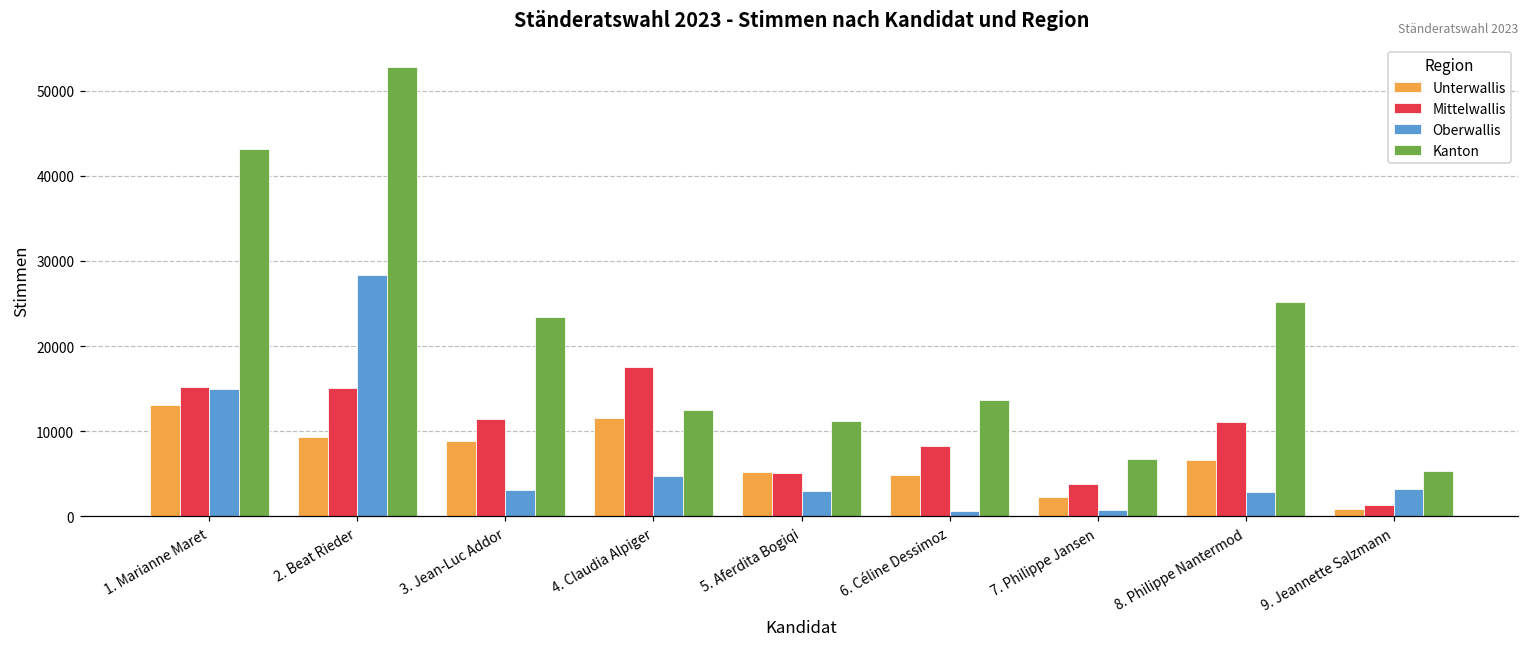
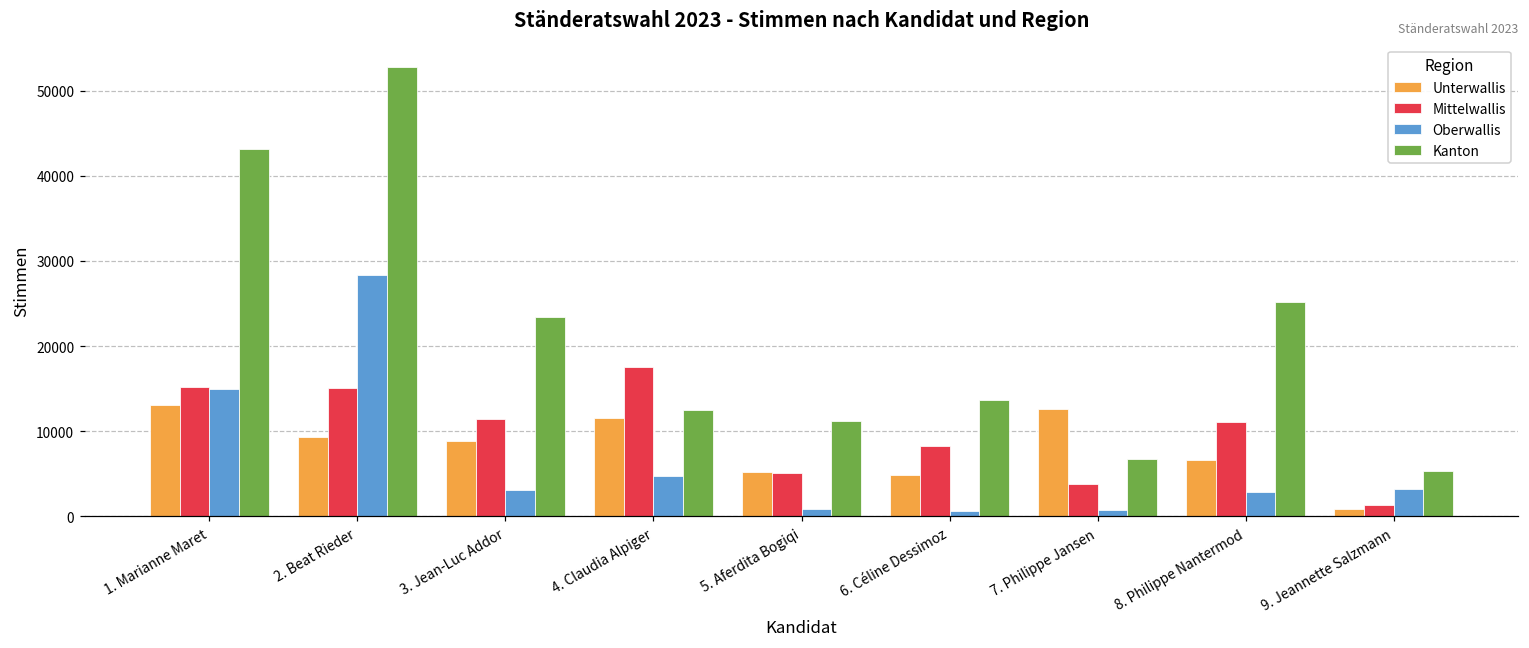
Oberwallis, 5. Aferdita Bogiqi: 3000 -> 1000
Unterwallis, 7. Philippe Jansen: 2000 -> 13000
